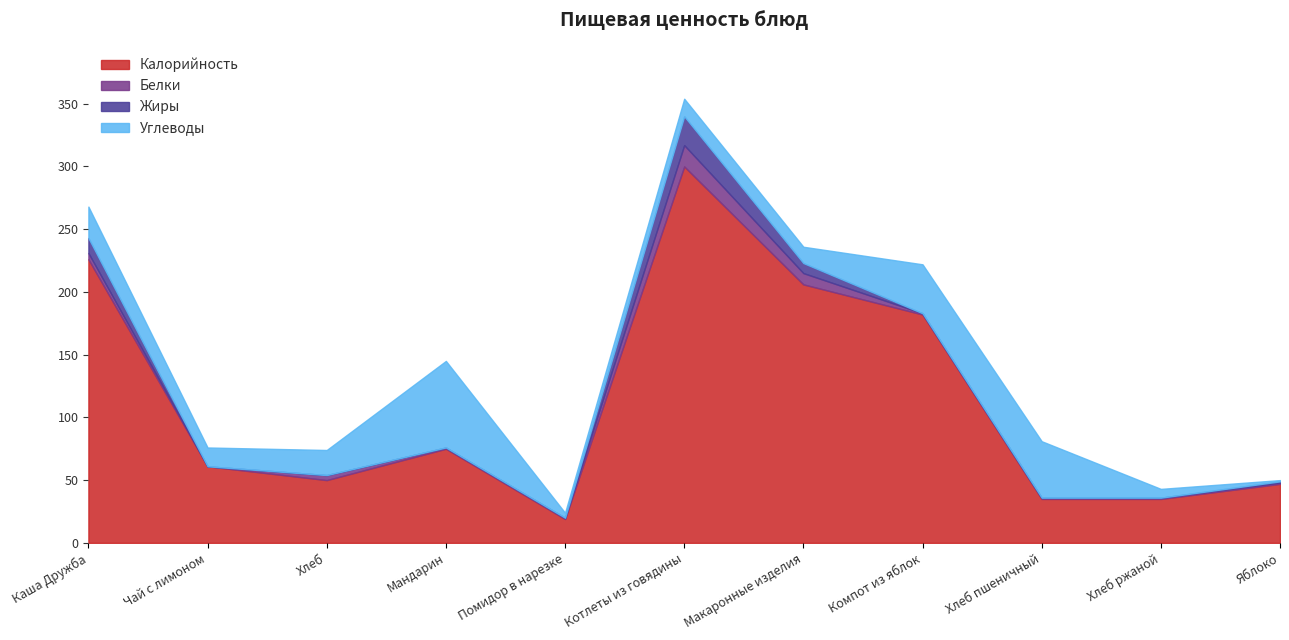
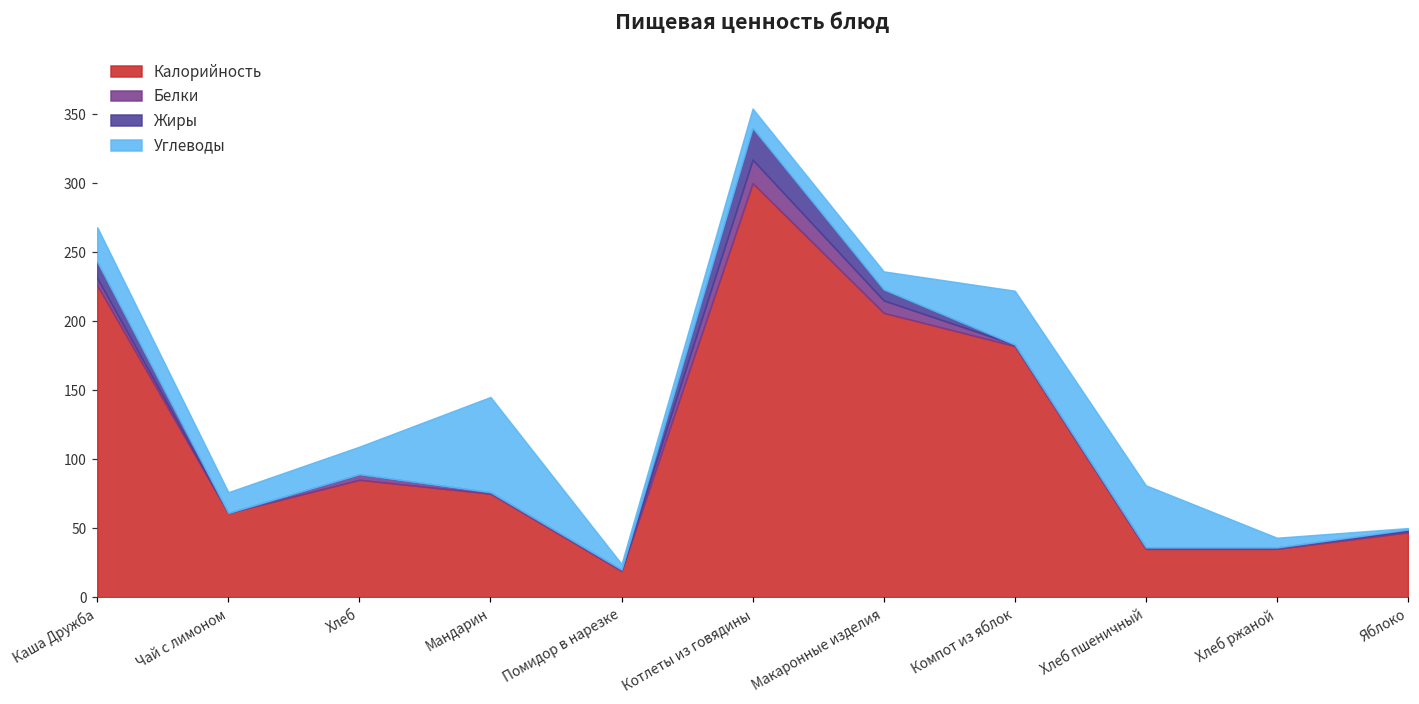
Калорийность, Хлеб: 50 -> 85
